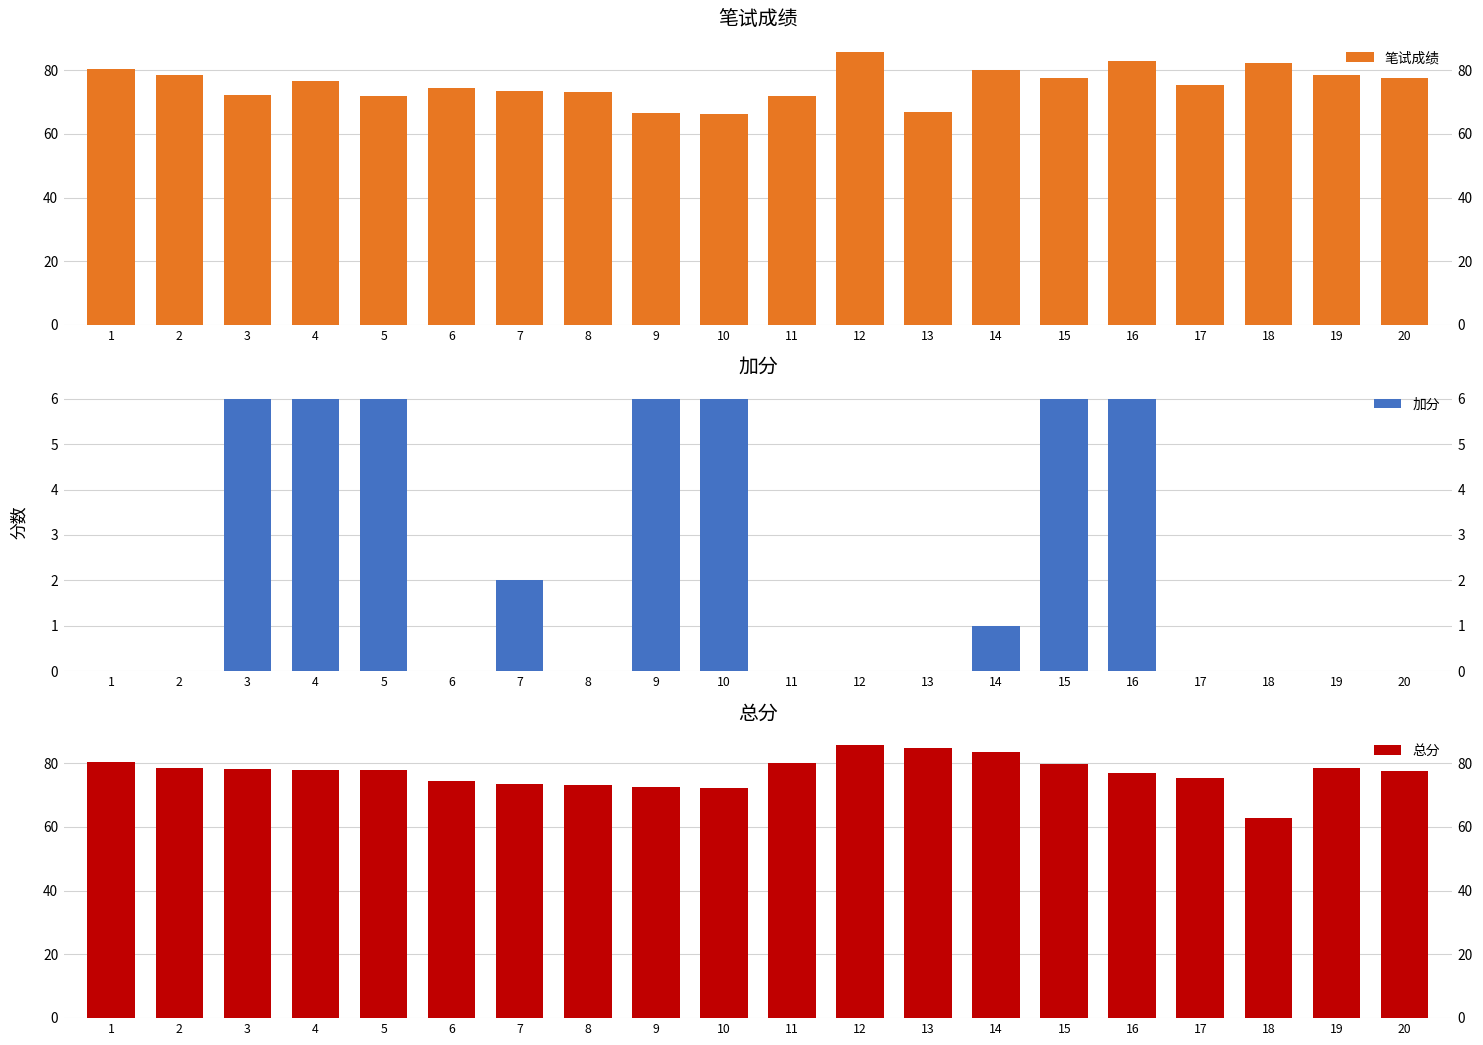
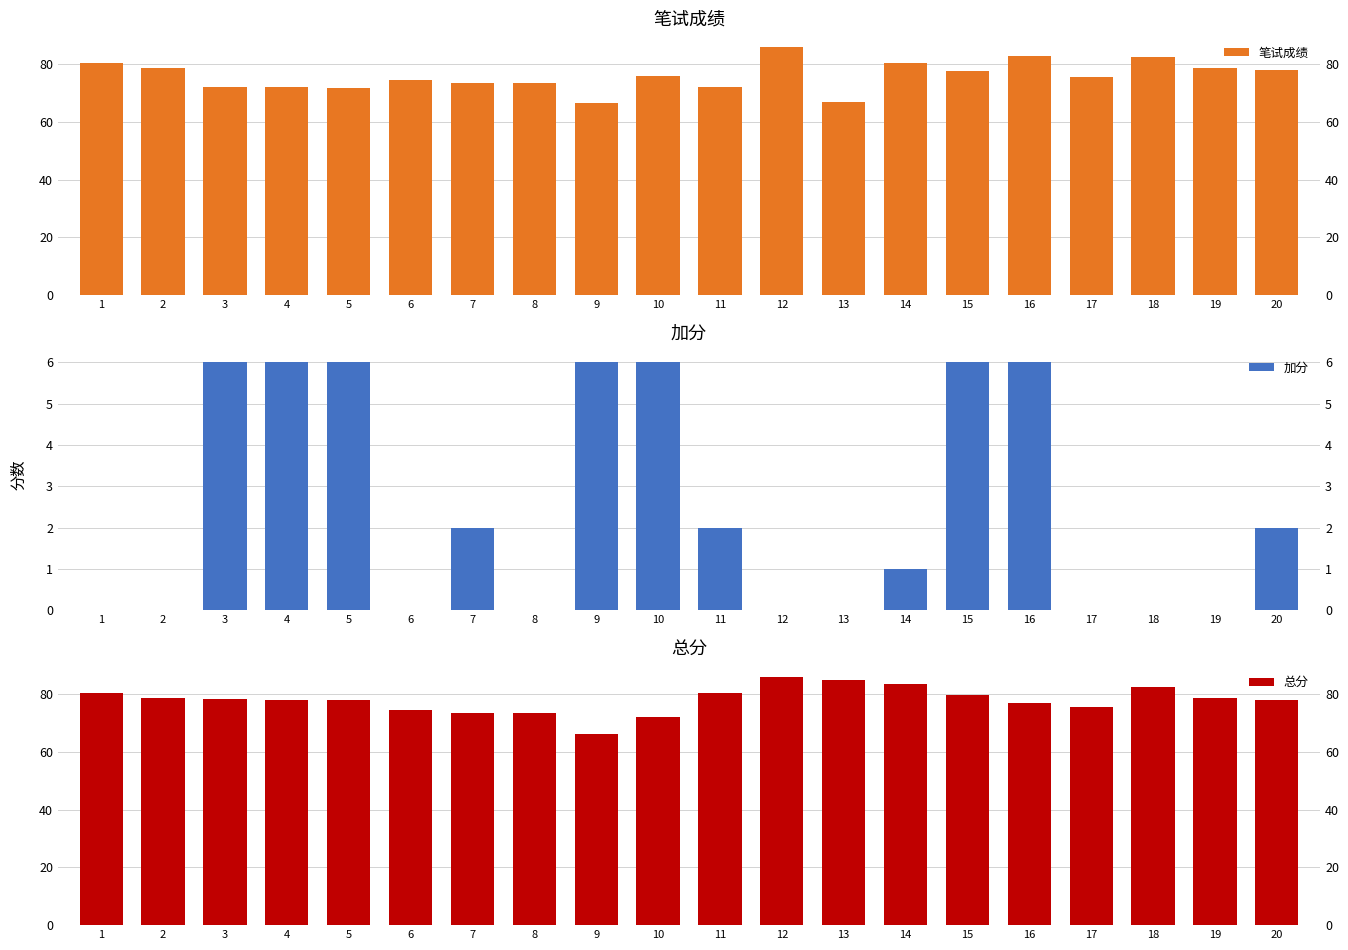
笔试成绩, 4: 77 -> 72
笔试成绩, 10: 66 -> 76
加分, 11: 0 -> 2
加分, 20: 0 -> 2
总分, 9: 73 -> 66
总分, 18: 63 -> 82
